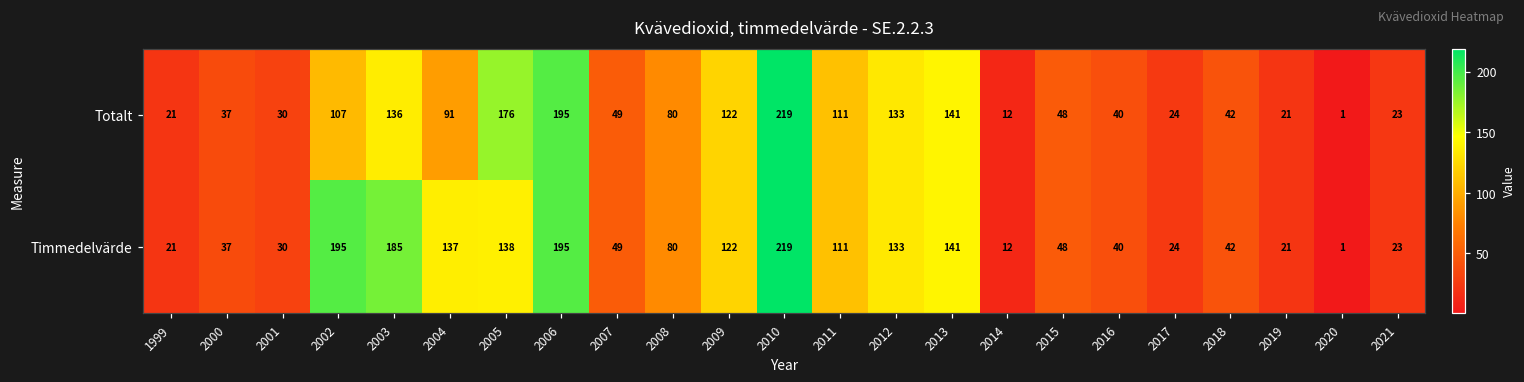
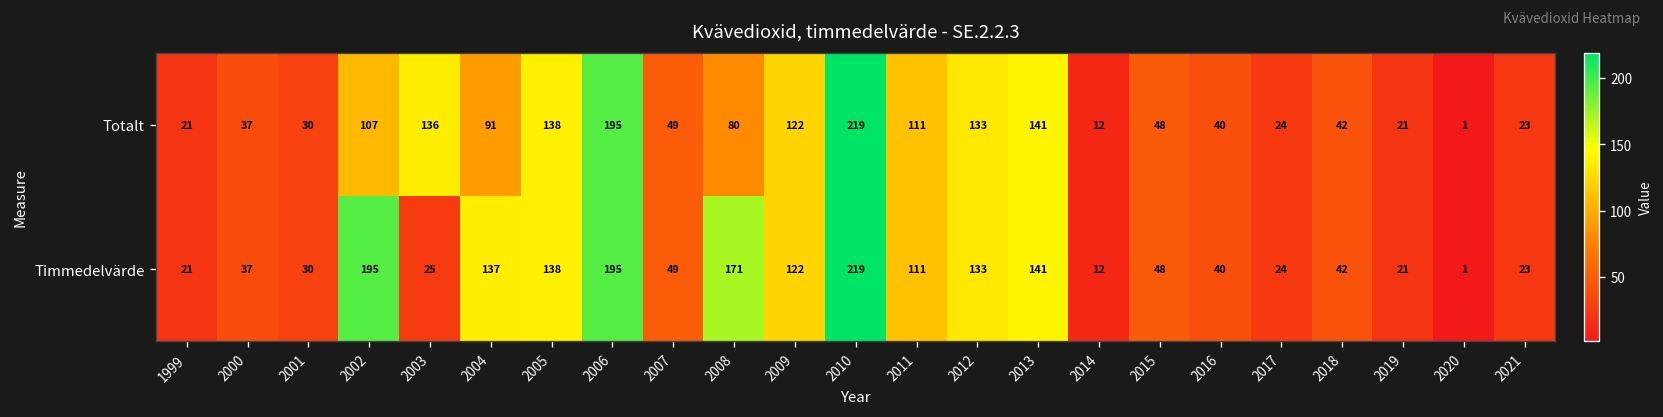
Totalt, 2005: 176 -> 138
Timmedelvärde, 2003: 185 -> 25
Timmedelvärde, 2008: 80 -> 171
